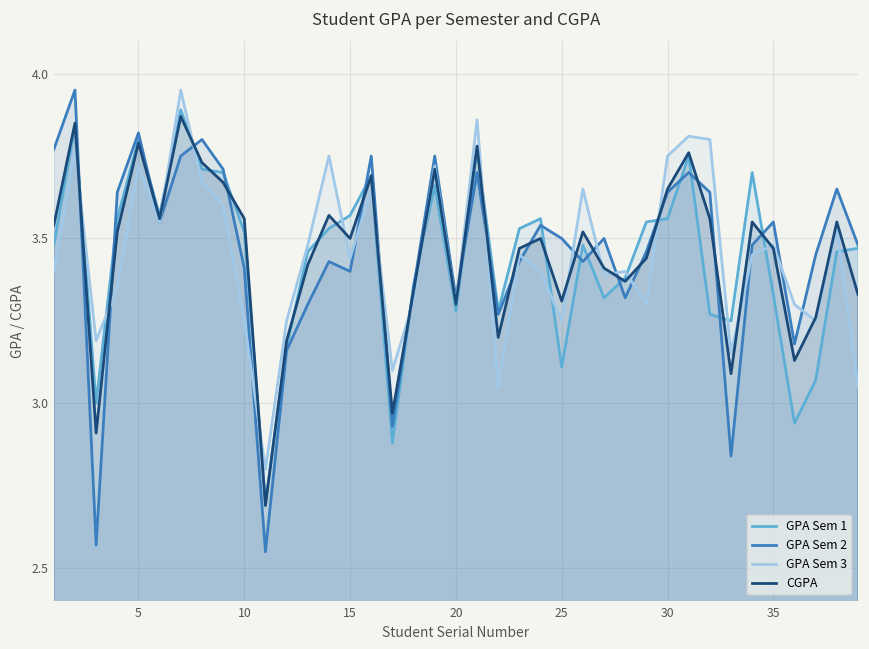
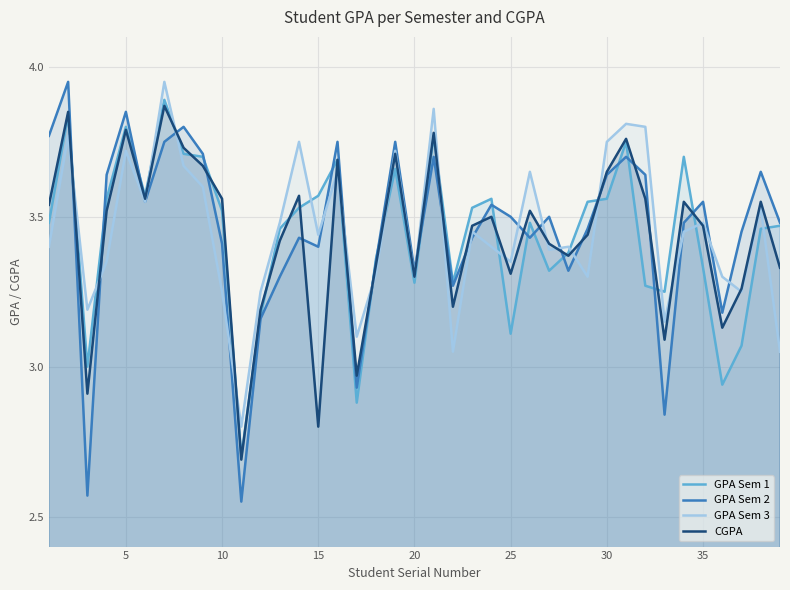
GPA Sem 2, 5: 3.82 -> 3.85
CGPA, 15: 3.5 -> 2.8
GPA Sem 3, 25: 3.25 -> 3.35
